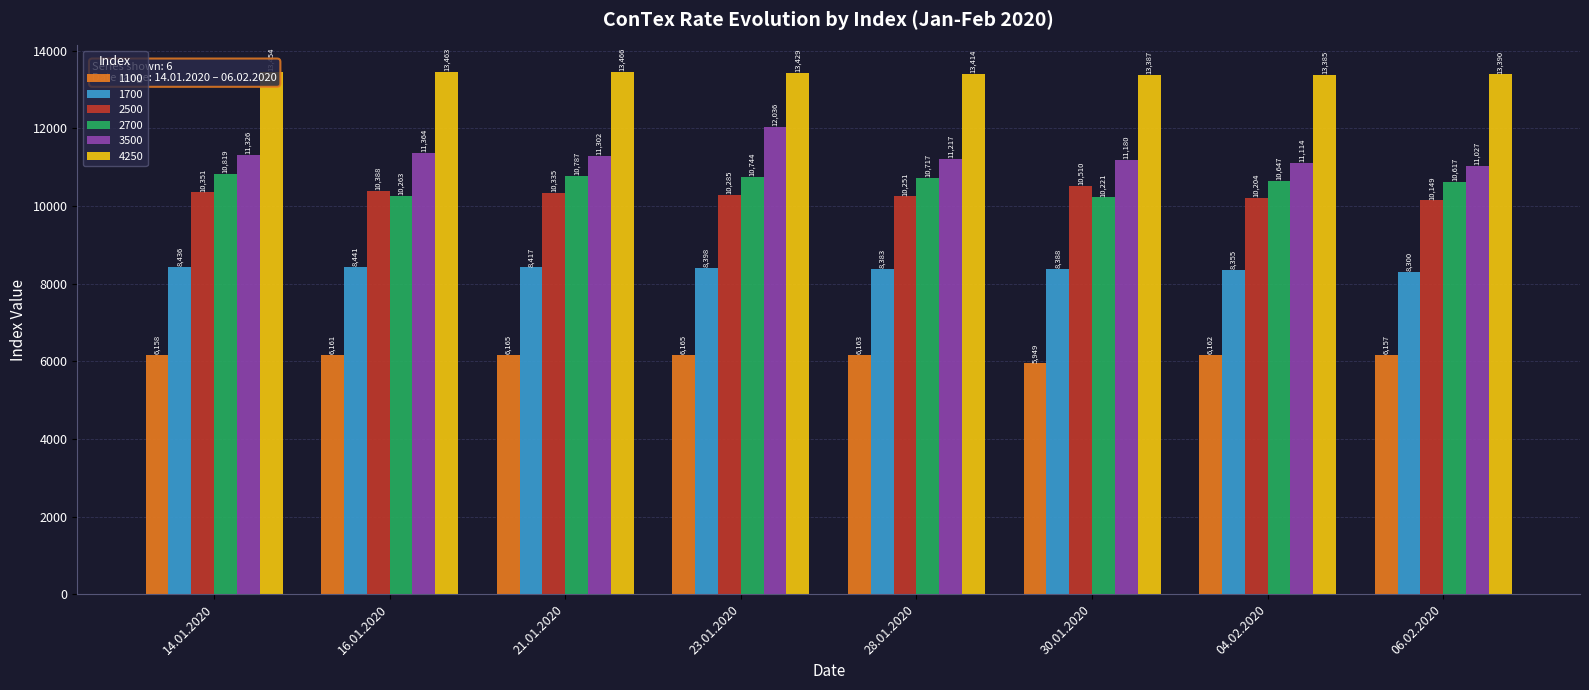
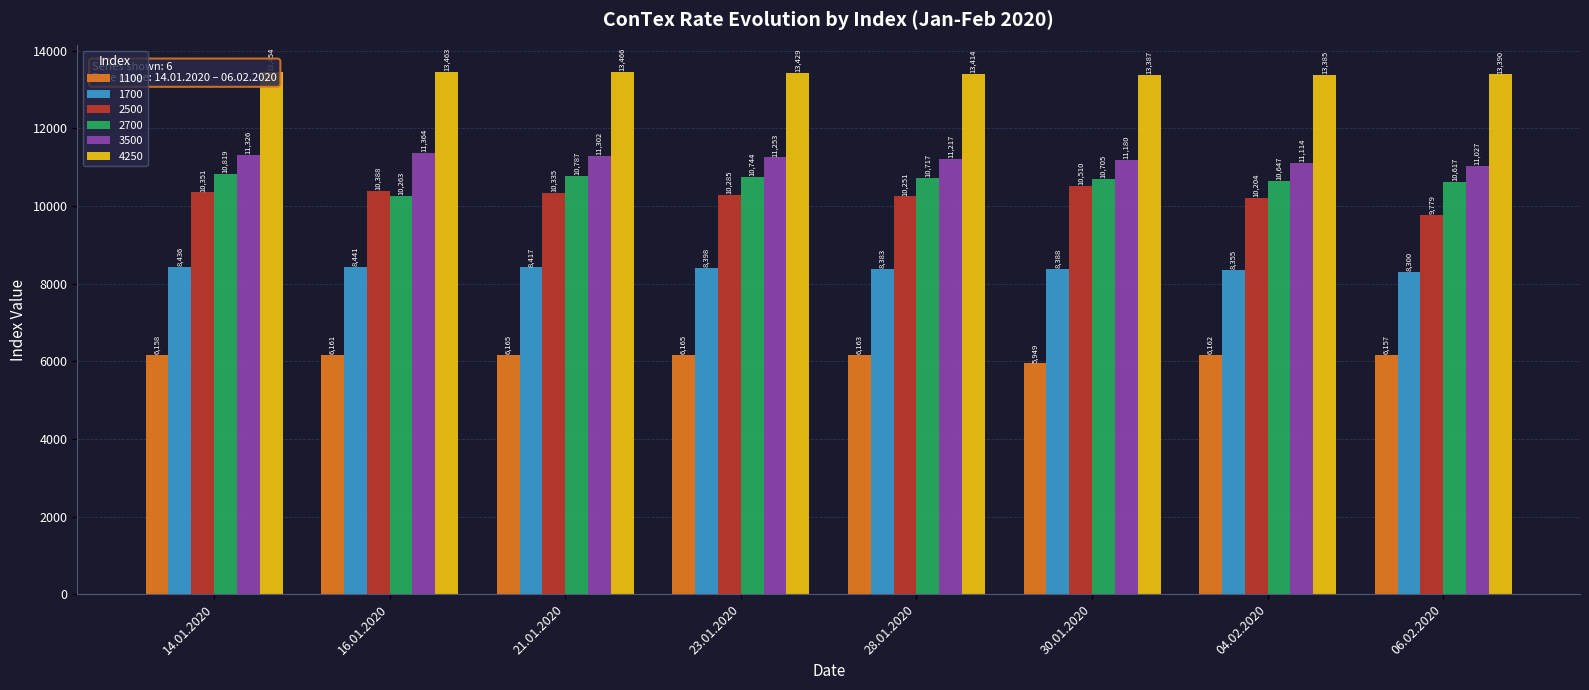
3500, 23.01.2020: 12,036 -> 11,253
2700, 30.01.2020: 10,221 -> 10,705
2500, 06.02.2020: 10,149 -> 9,779
